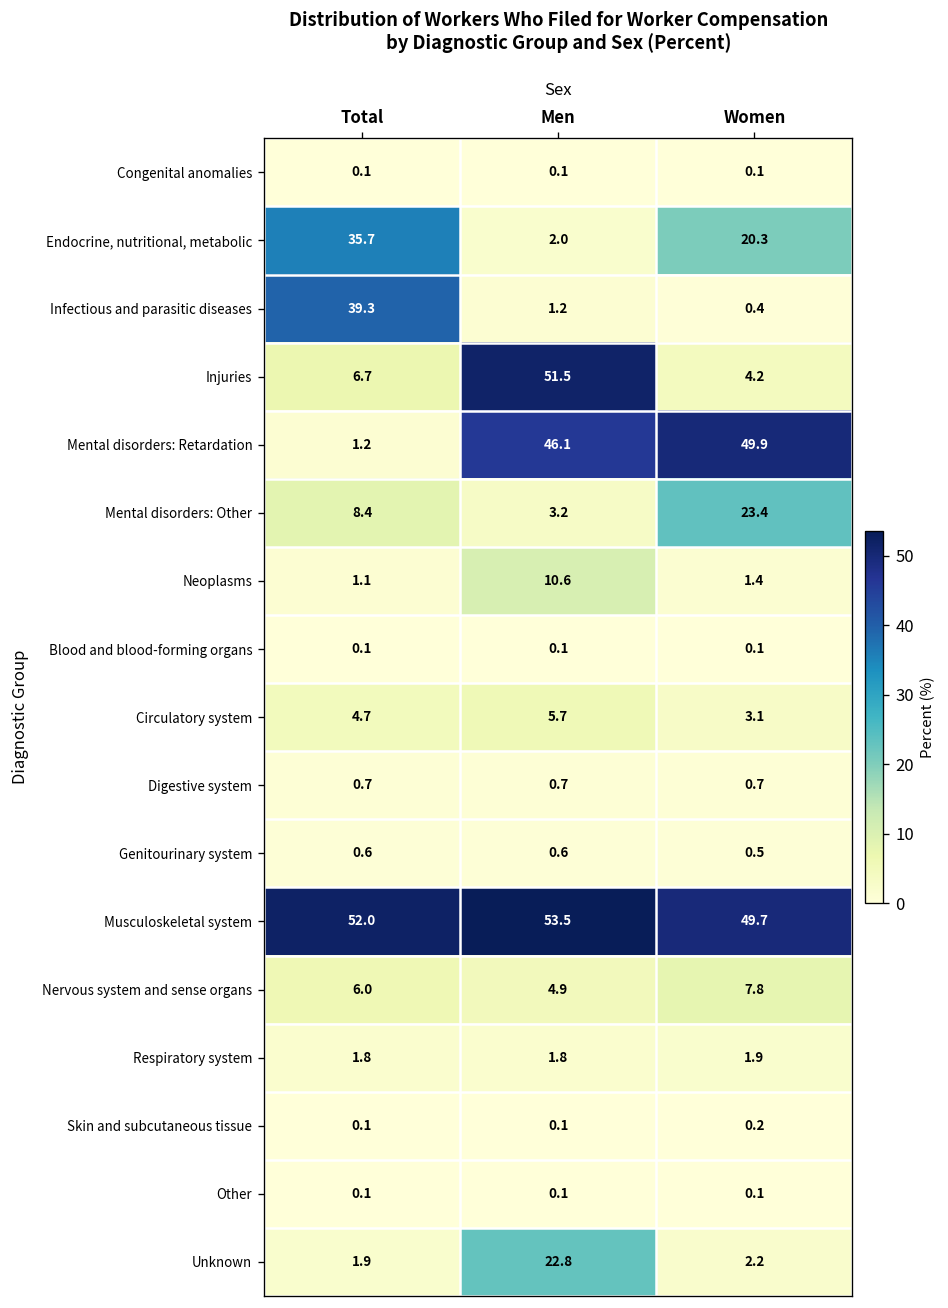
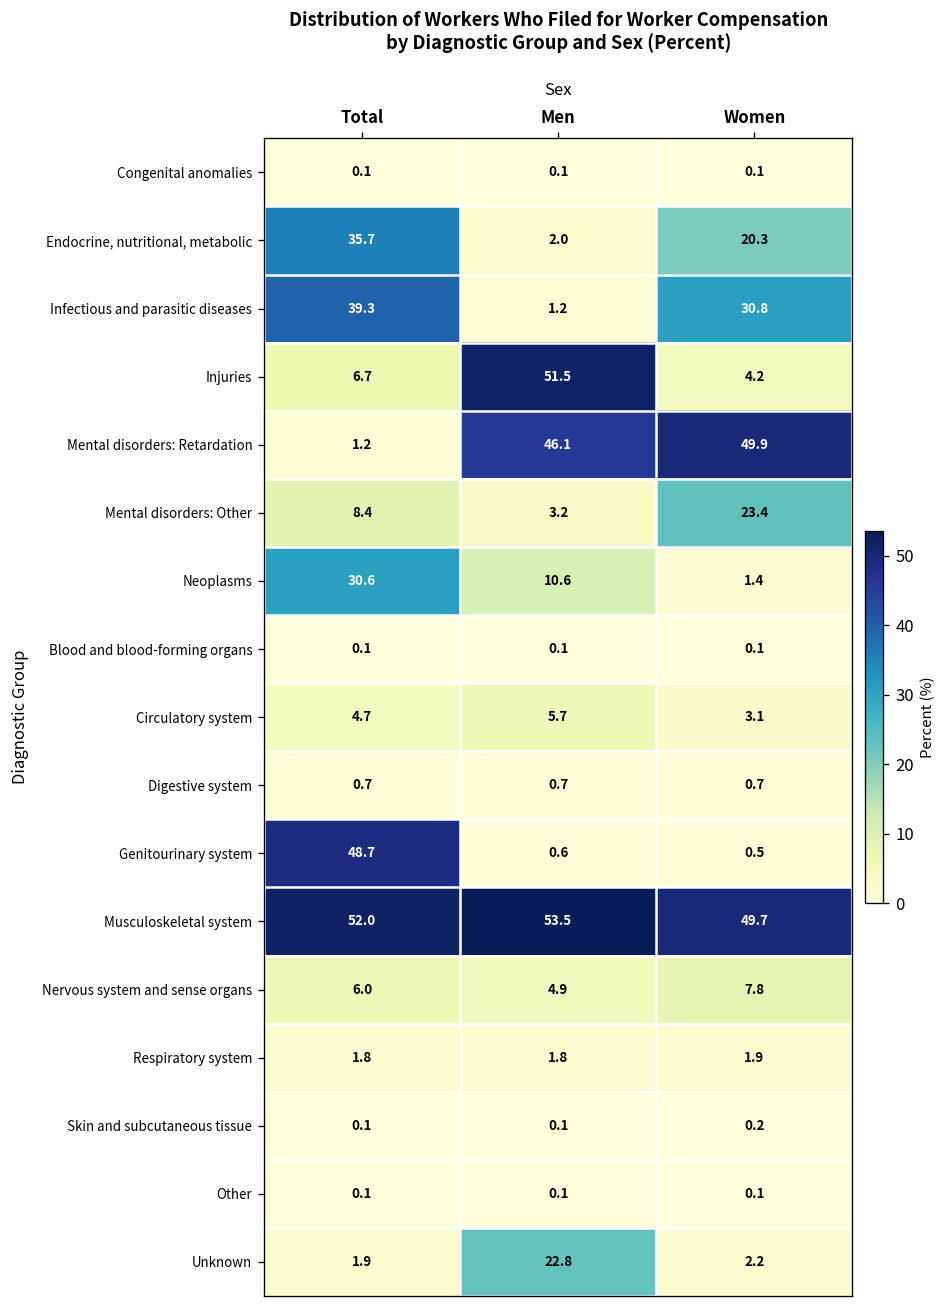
Infectious and parasitic diseases, Women: 0.4 -> 30.8
Neoplasms, Total: 1.1 -> 30.6
Genitourinary system, Total: 0.6 -> 48.7
